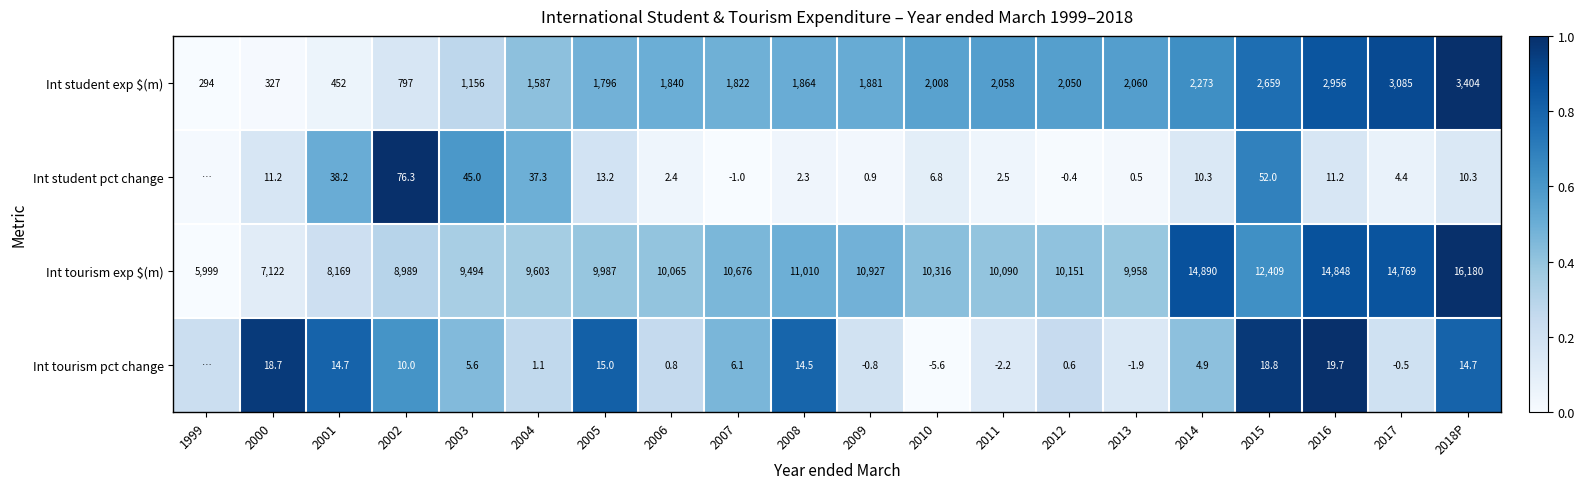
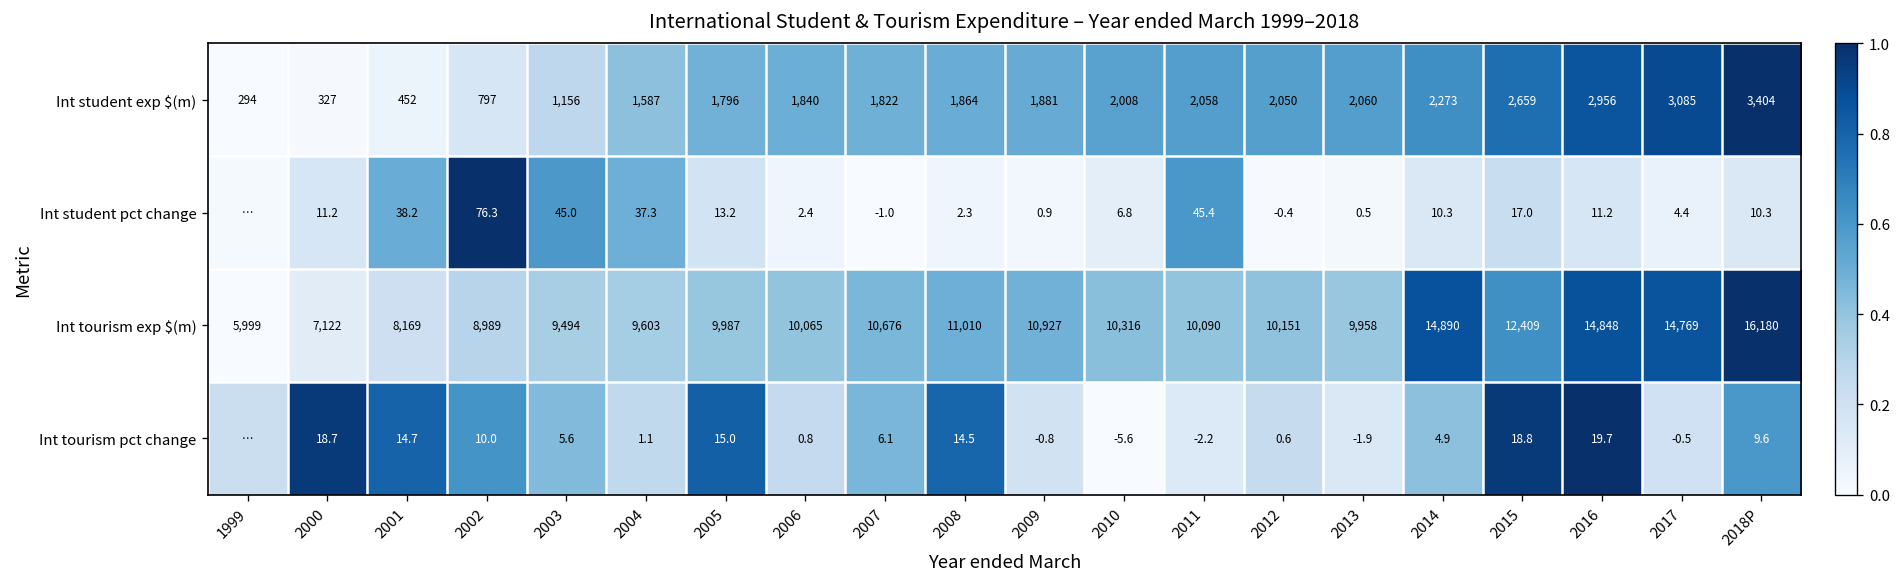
Int student pct change, 2011: 2.5 -> 45.4
Int student pct change, 2015: 52.0 -> 17.0
Int tourism pct change, 2018P: 14.7 -> 9.6
